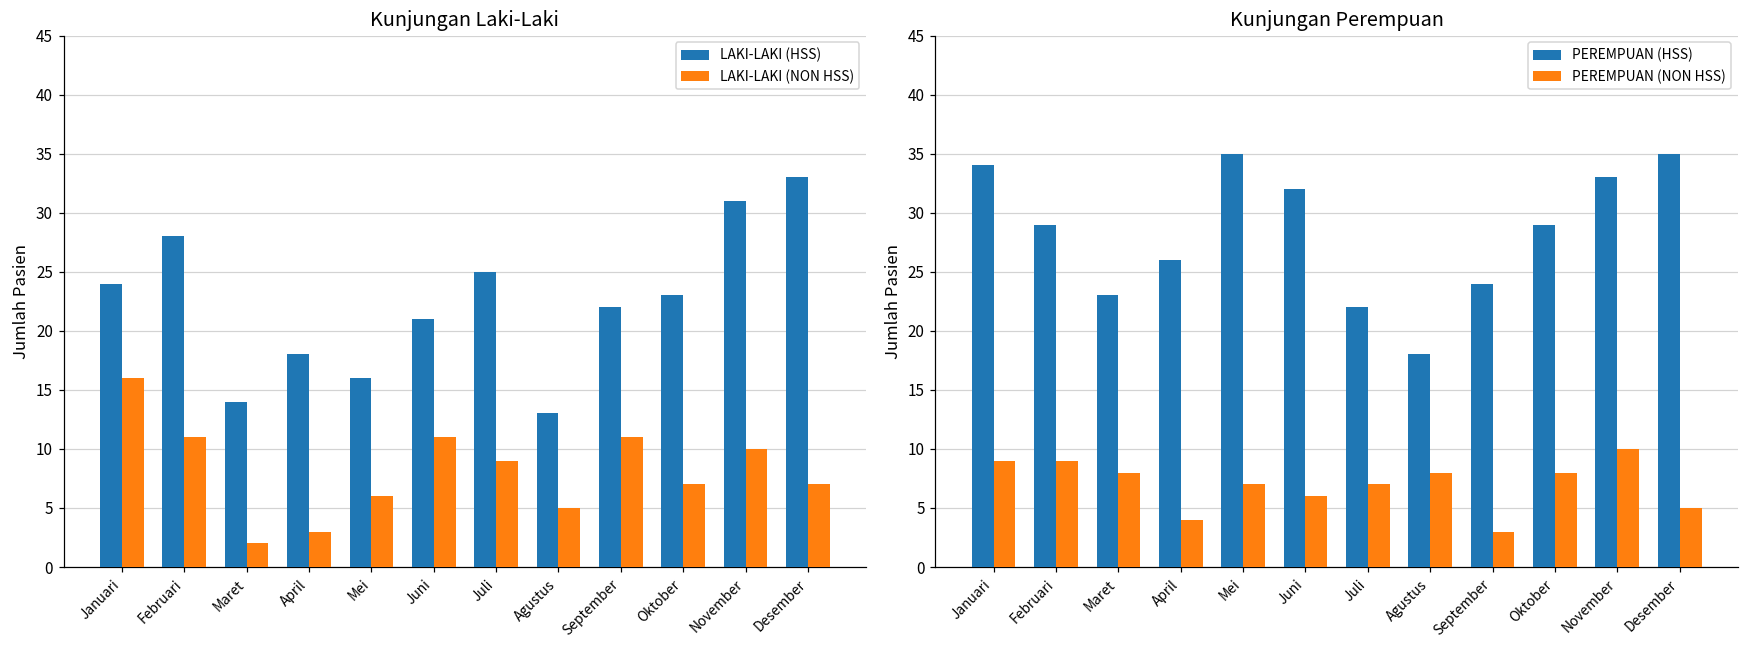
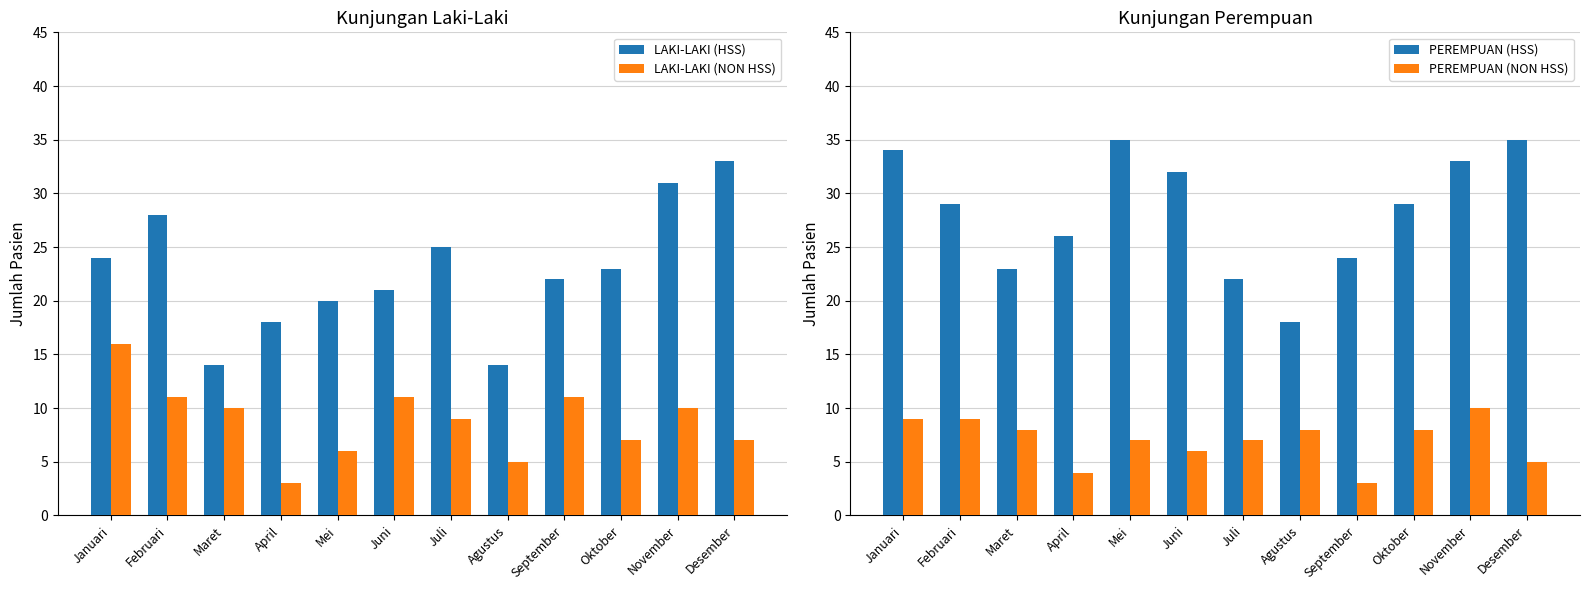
Kunjungan Laki-Laki, LAKI-LAKI (NON HSS), Maret: 2 -> 10
Kunjungan Laki-Laki, LAKI-LAKI (HSS), Mei: 16 -> 20
Kunjungan Laki-Laki, LAKI-LAKI (HSS), Agustus: 13 -> 14
